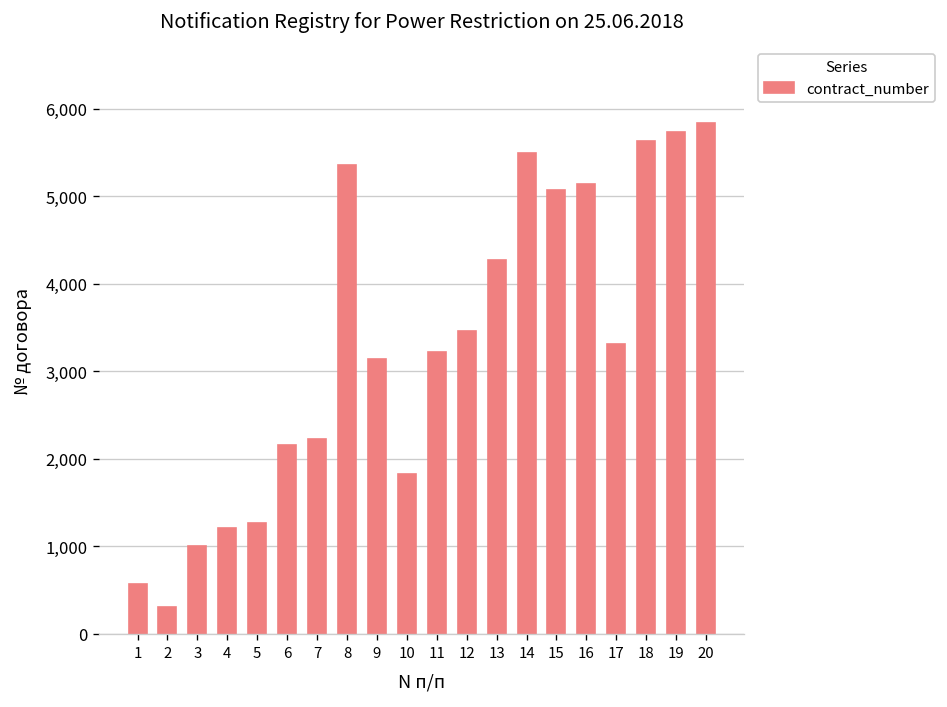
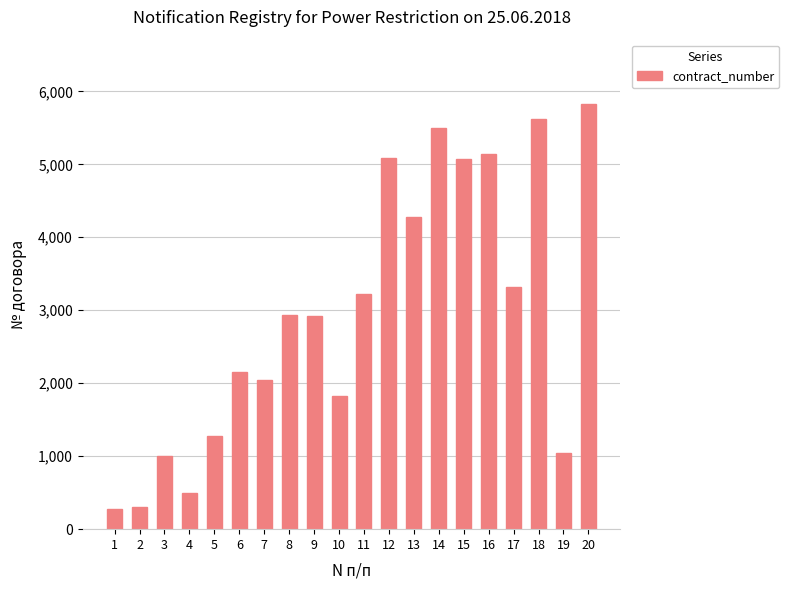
1: 600 -> 300
4: 1,200 -> 500
7: 2,200 -> 2,000
8: 5,400 -> 2,900
9: 3,100 -> 2,900
12: 3,500 -> 5,100
19: 5,700 -> 1,000
